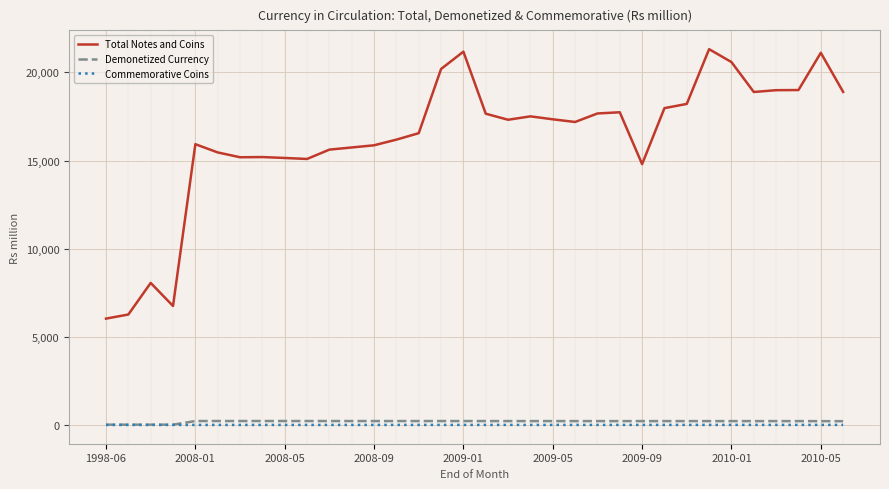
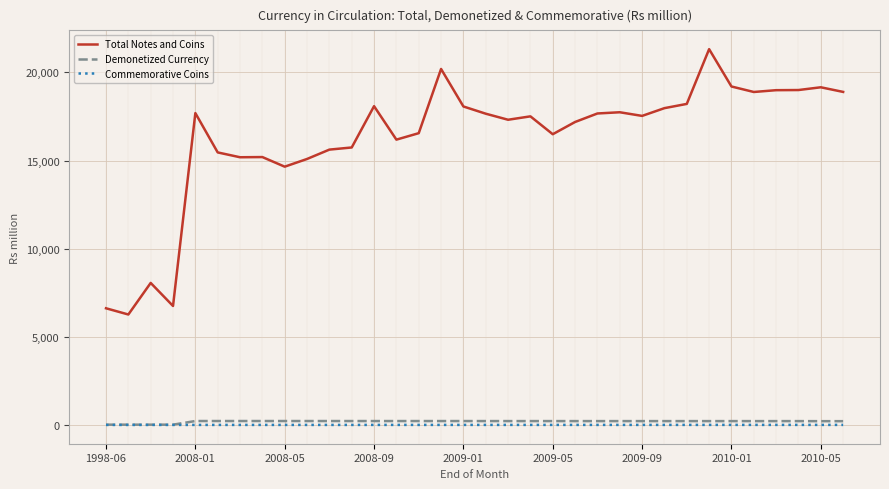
Total Notes and Coins, 1998-06: 6,000 -> 6,600
Total Notes and Coins, 2008-01: 15,900 -> 17,700
Total Notes and Coins, 2008-05: 15,100 -> 14,700
Total Notes and Coins, 2008-09: 15,900 -> 18,100
Total Notes and Coins, 2009-01: 21,200 -> 18,100
Total Notes and Coins, 2009-05: 17,300 -> 16,500
Total Notes and Coins, 2009-09: 14,800 -> 17,500
Total Notes and Coins, 2010-01: 20,600 -> 19,200
Total Notes and Coins, 2010-05: 21,100 -> 19,200
